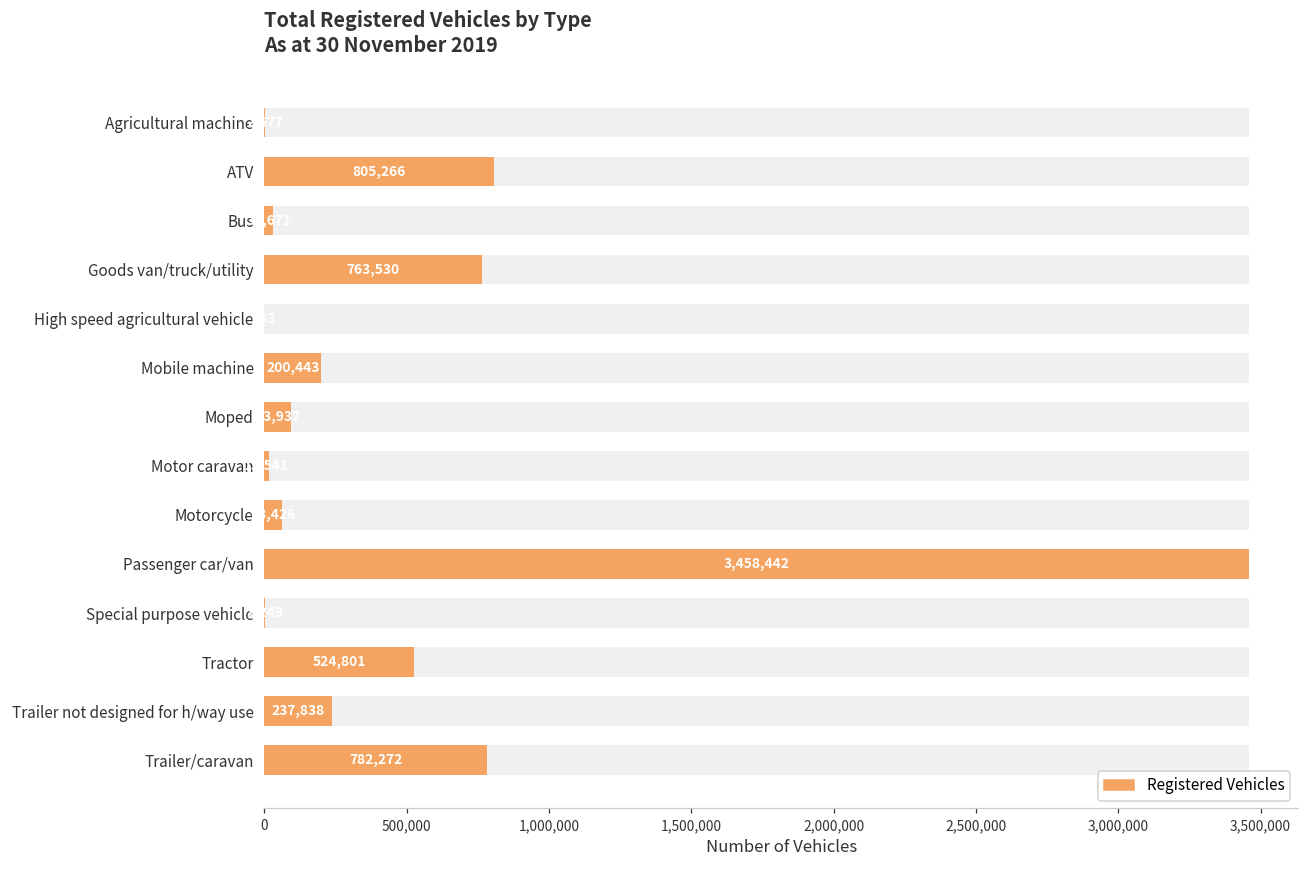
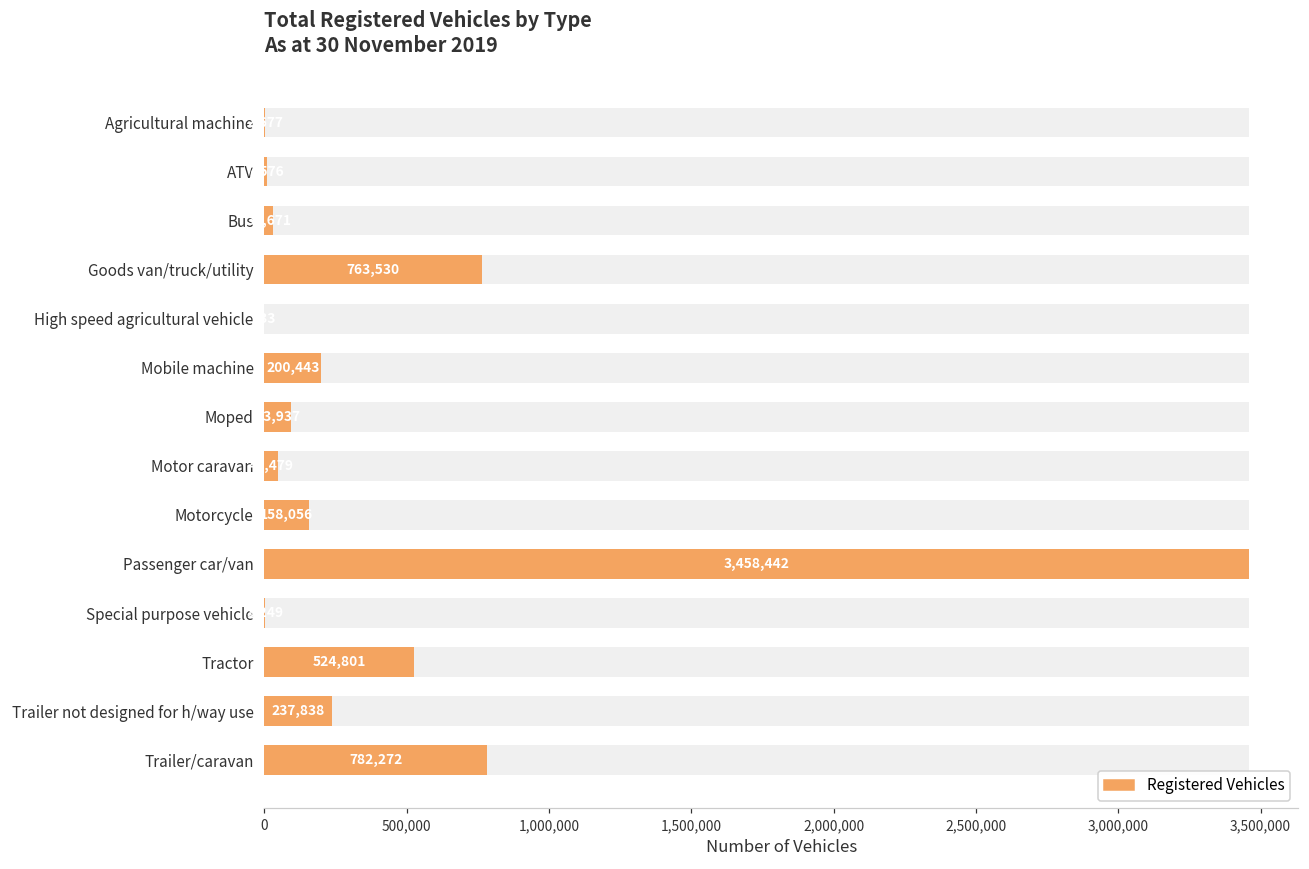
Registered Vehicles, ATV: 810,000 -> 10,000
Registered Vehicles, Motor caravan: 20,000 -> 50,000
Registered Vehicles, Motorcycle: 60,000 -> 160,000
